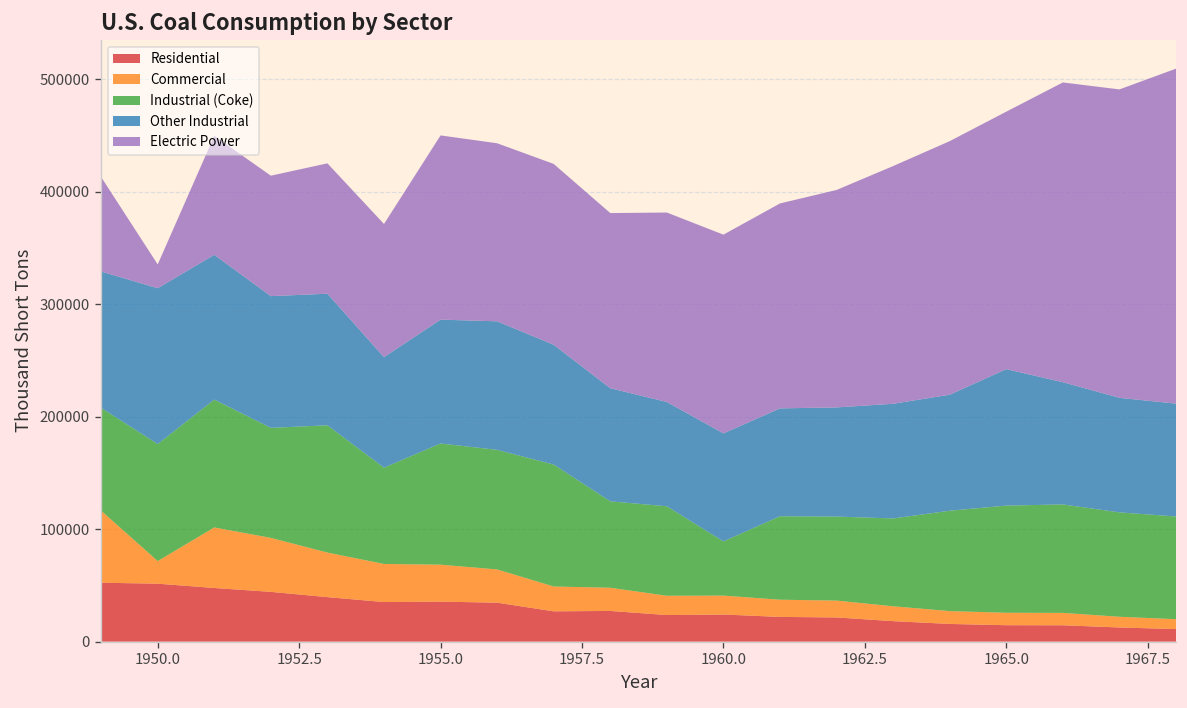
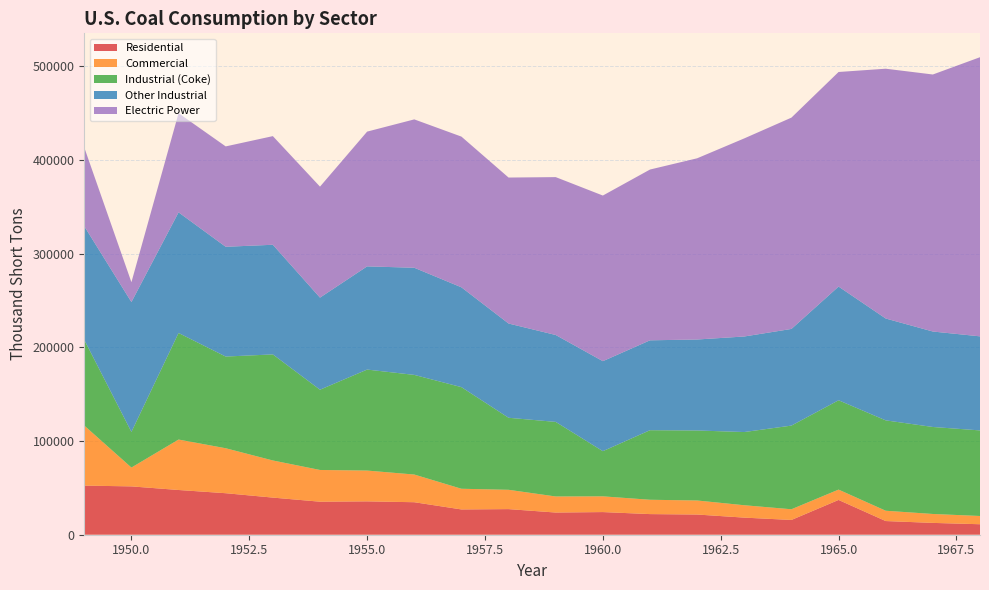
Industrial (Coke), 1950.0: 100000 -> 40000
Electric Power, 1955.0: 160000 -> 140000
Residential, 1965.0: 10000 -> 40000
